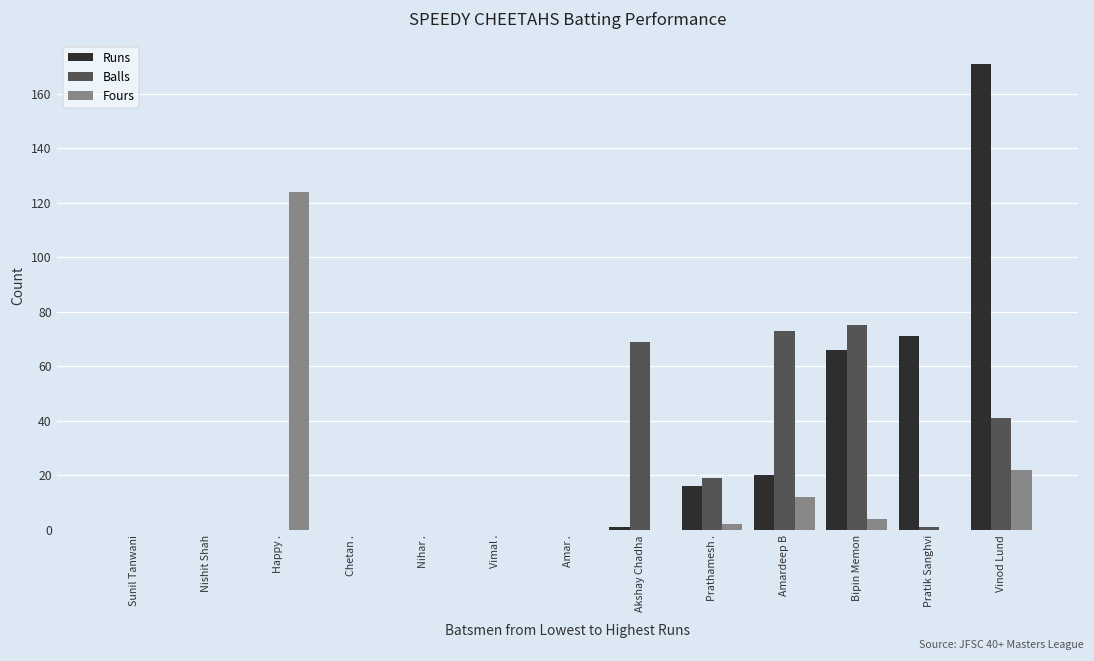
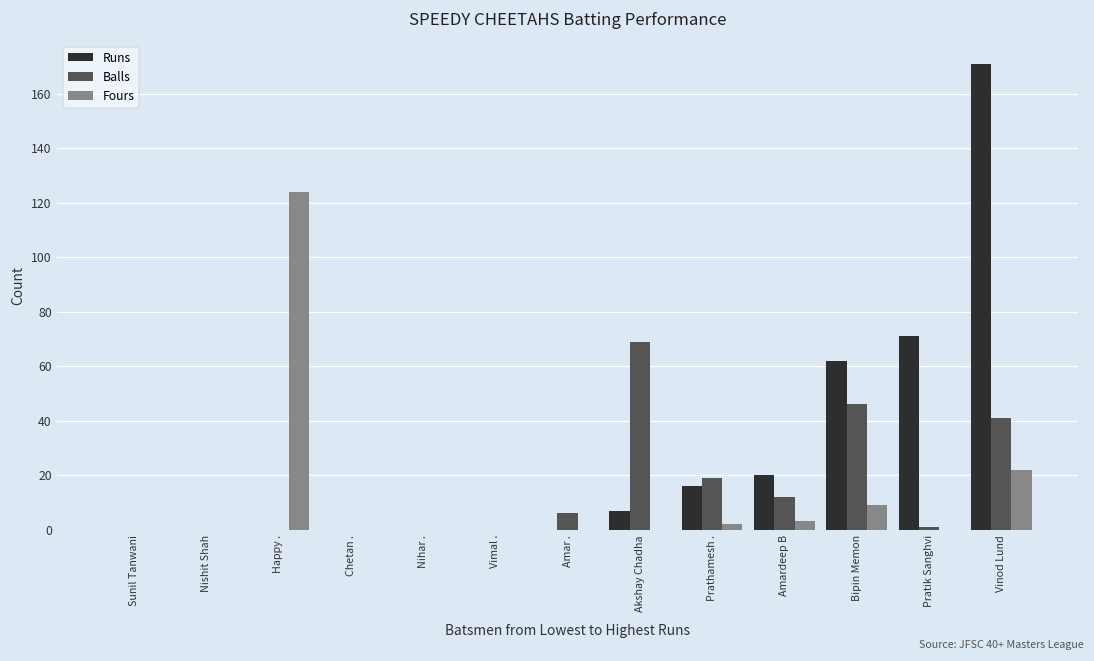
Balls, Amar .: 0 -> 6
Runs, Akshay Chadha: 1 -> 7
Balls, Amardeep B: 73 -> 12
Fours, Amardeep B: 12 -> 3
Runs, Bipin Memon: 66 -> 62
Balls, Bipin Memon: 75 -> 46
Fours, Bipin Memon: 4 -> 9
